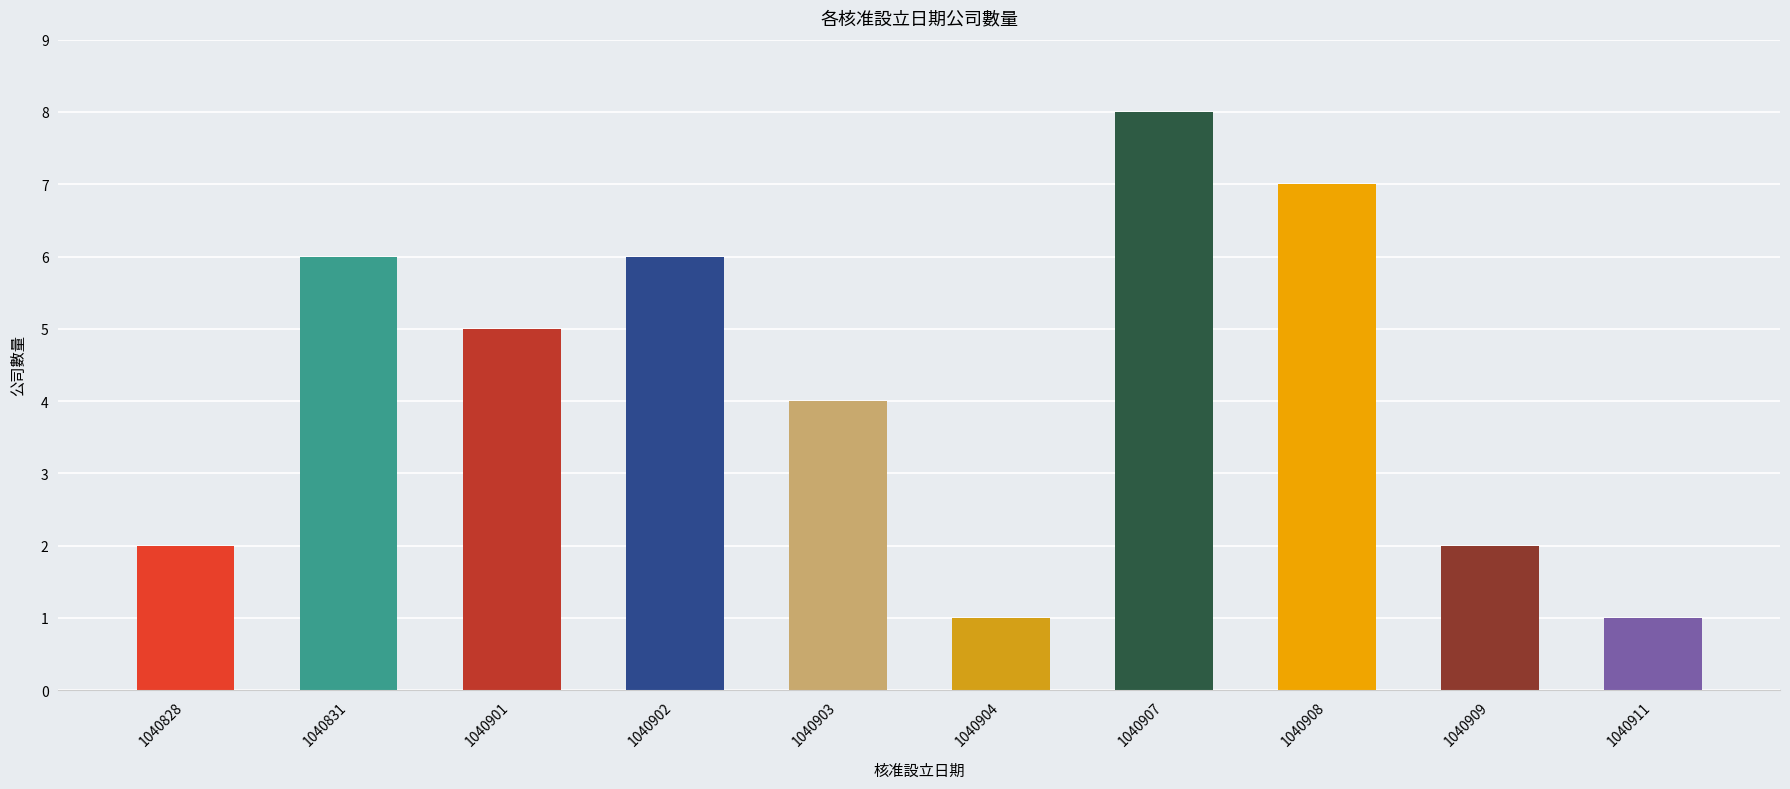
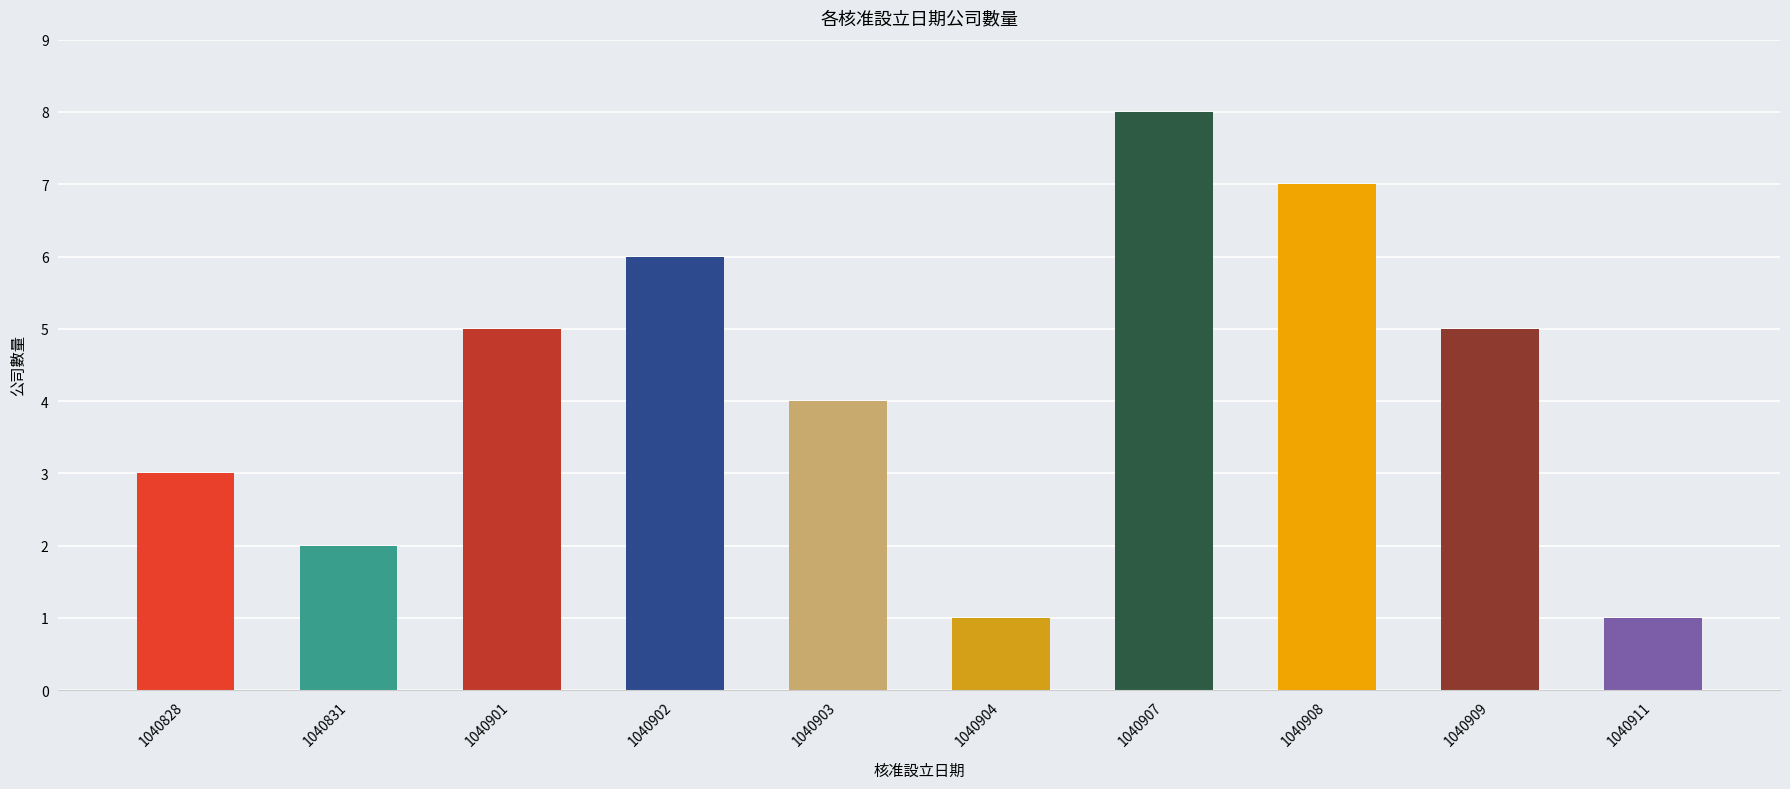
1040828: 2 -> 3
1040831: 6 -> 2
1040909: 2 -> 5
